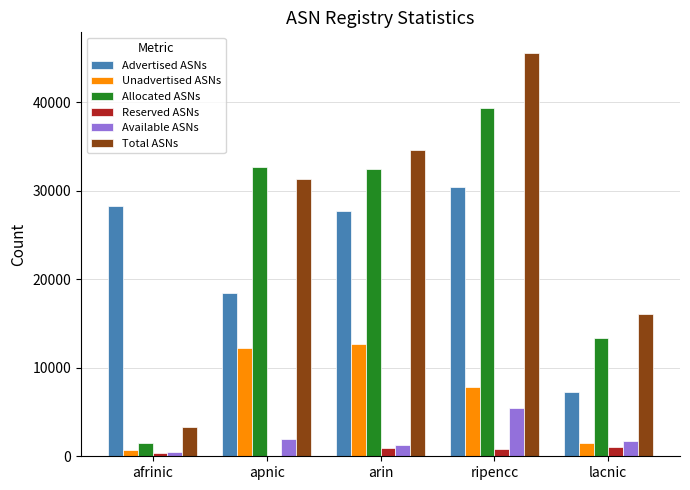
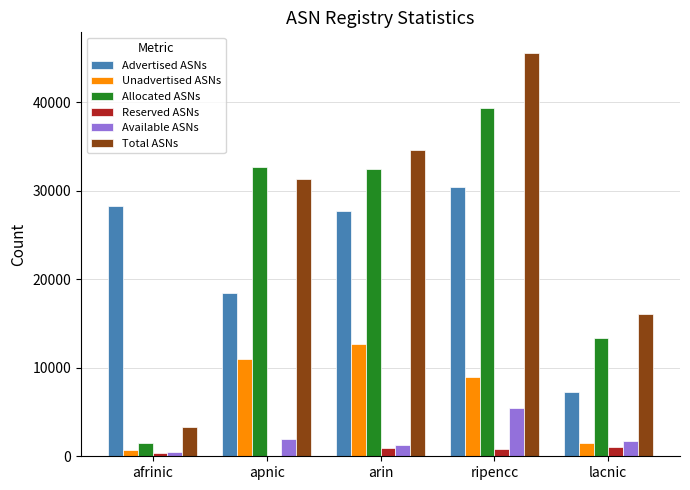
Unadvertised ASNs, apnic: 12000 -> 11000
Unadvertised ASNs, ripencc: 8000 -> 9000
